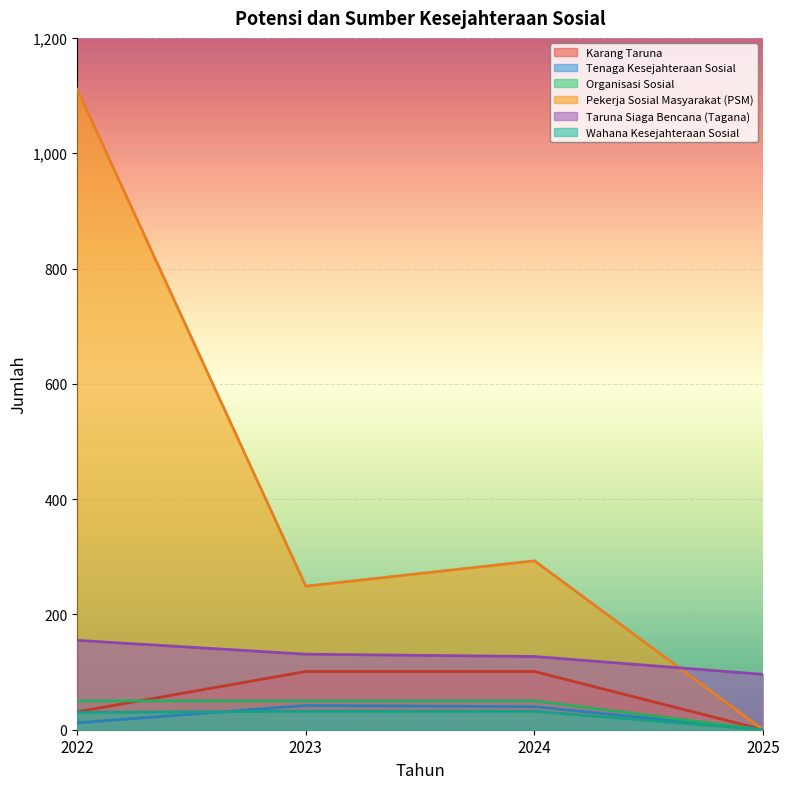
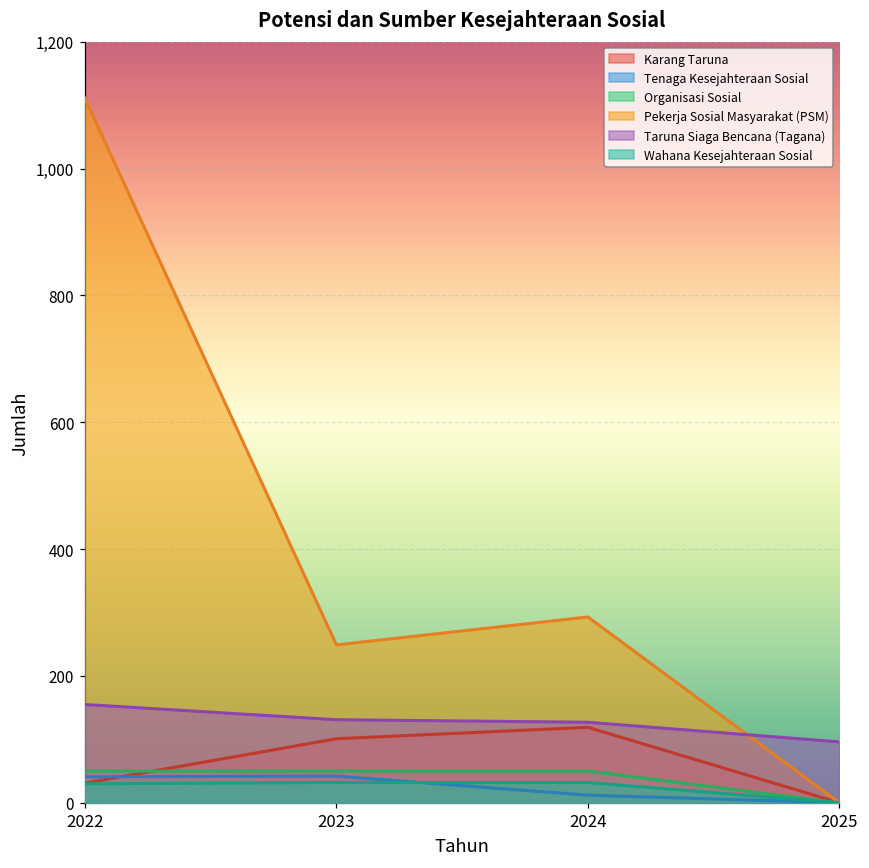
Tenaga Kesejahteraan Sosial, 2022: 10 -> 40
Karang Taruna, 2024: 100 -> 120
Tenaga Kesejahteraan Sosial, 2024: 40 -> 10
